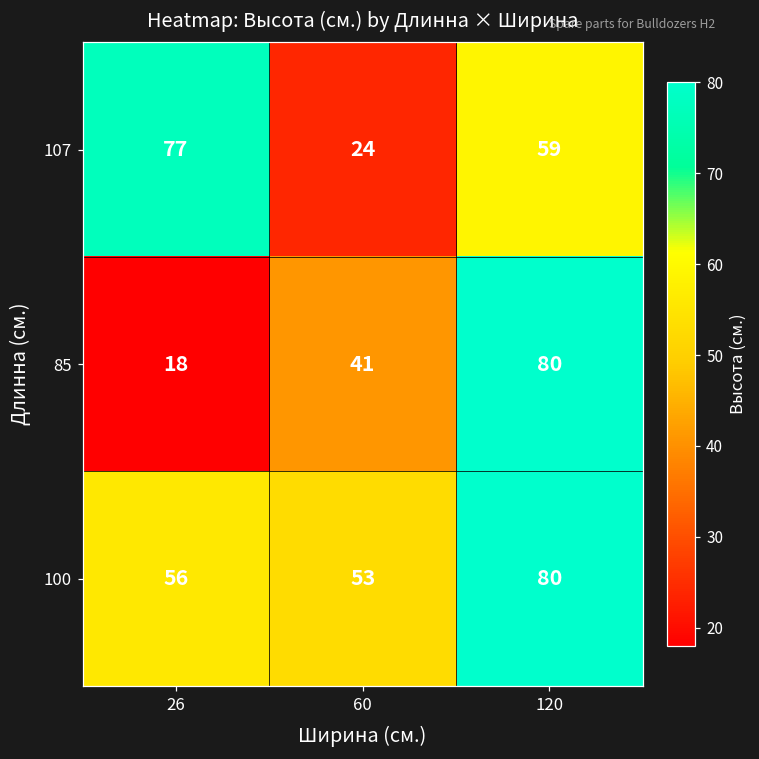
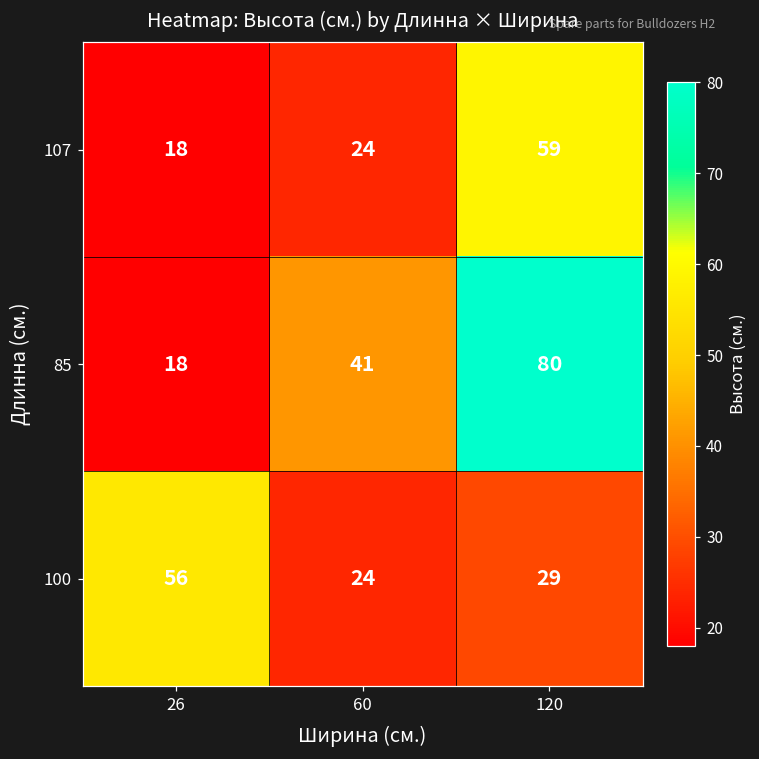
107, 26: 77 -> 18
100, 60: 53 -> 24
100, 120: 80 -> 29
